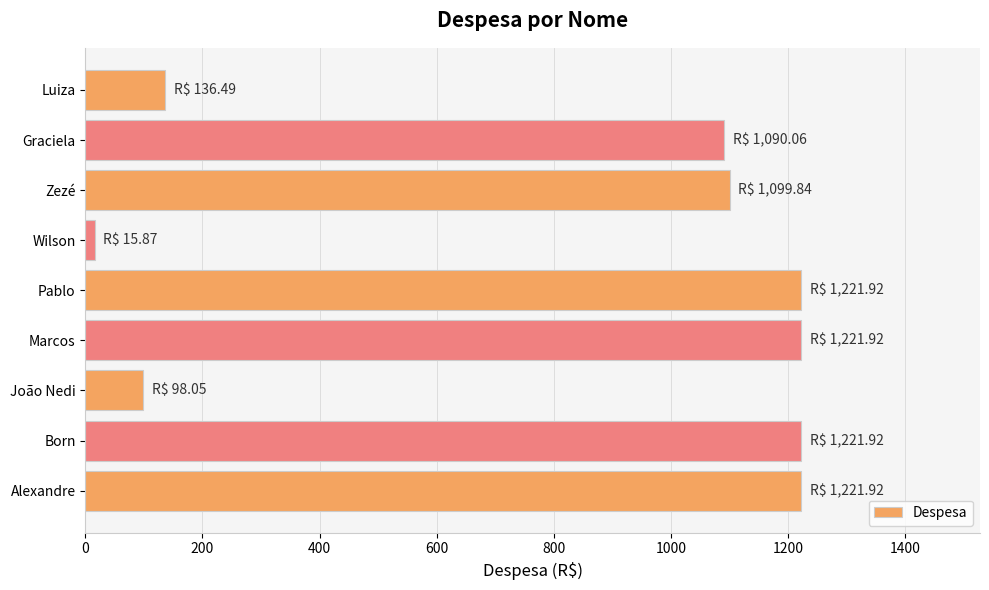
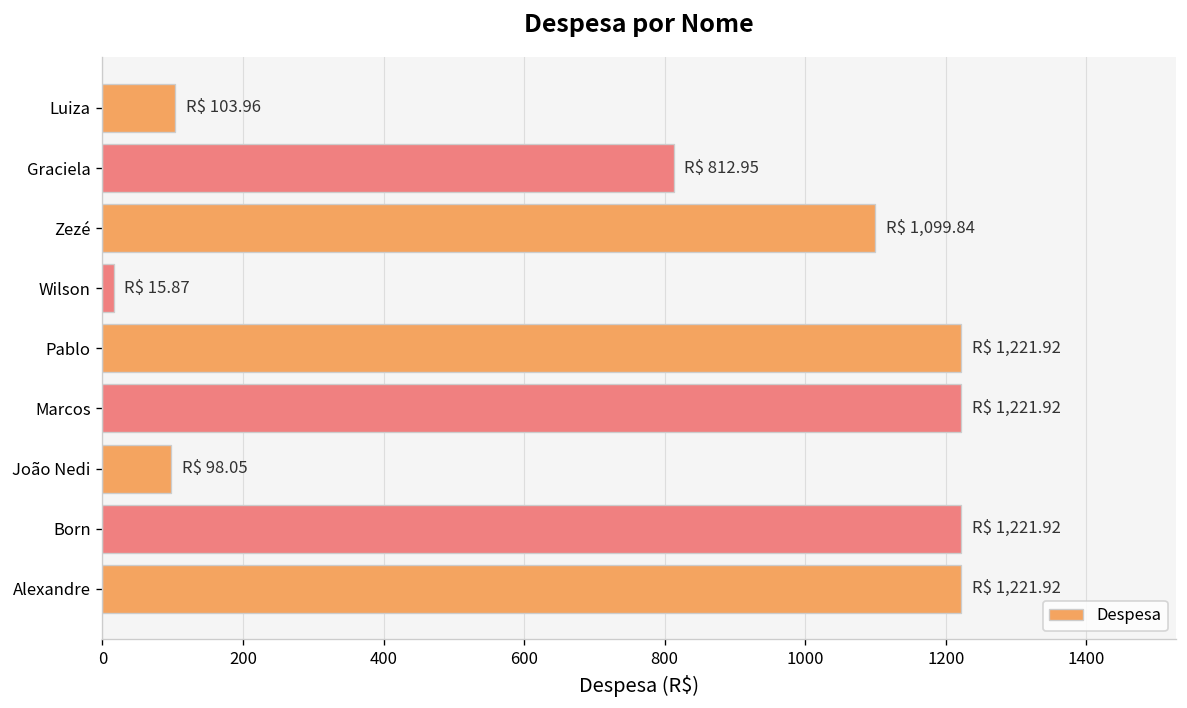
Luiza: 136.49 -> 103.96
Graciela: 1,090.06 -> 812.95
